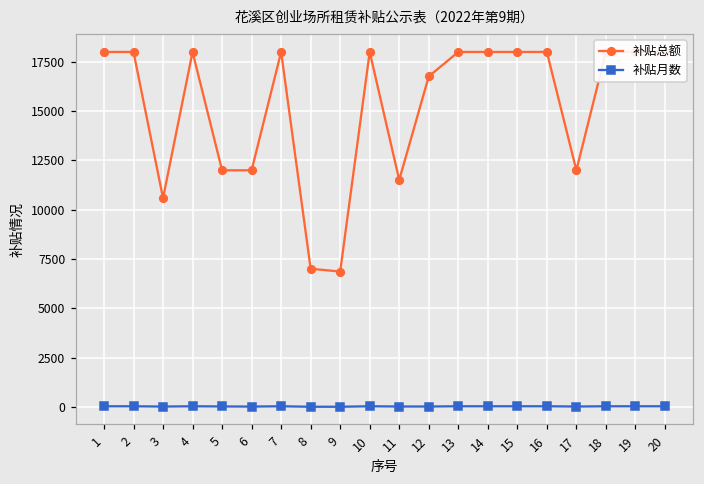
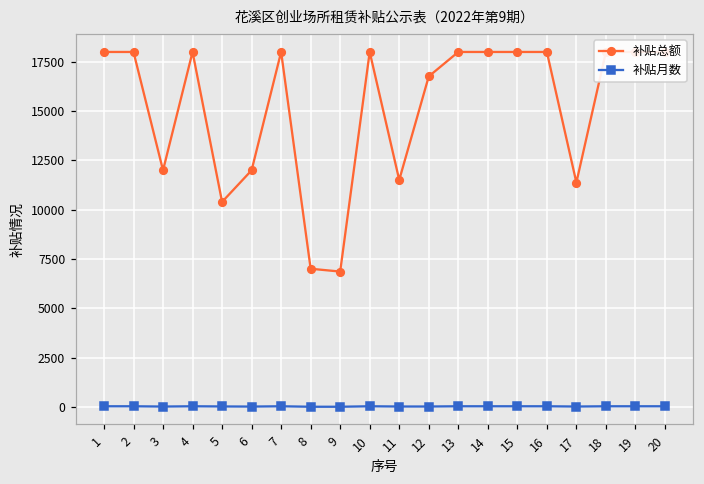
补贴总额, 3: 10600 -> 12000
补贴总额, 5: 12000 -> 10400
补贴总额, 17: 12000 -> 11400
